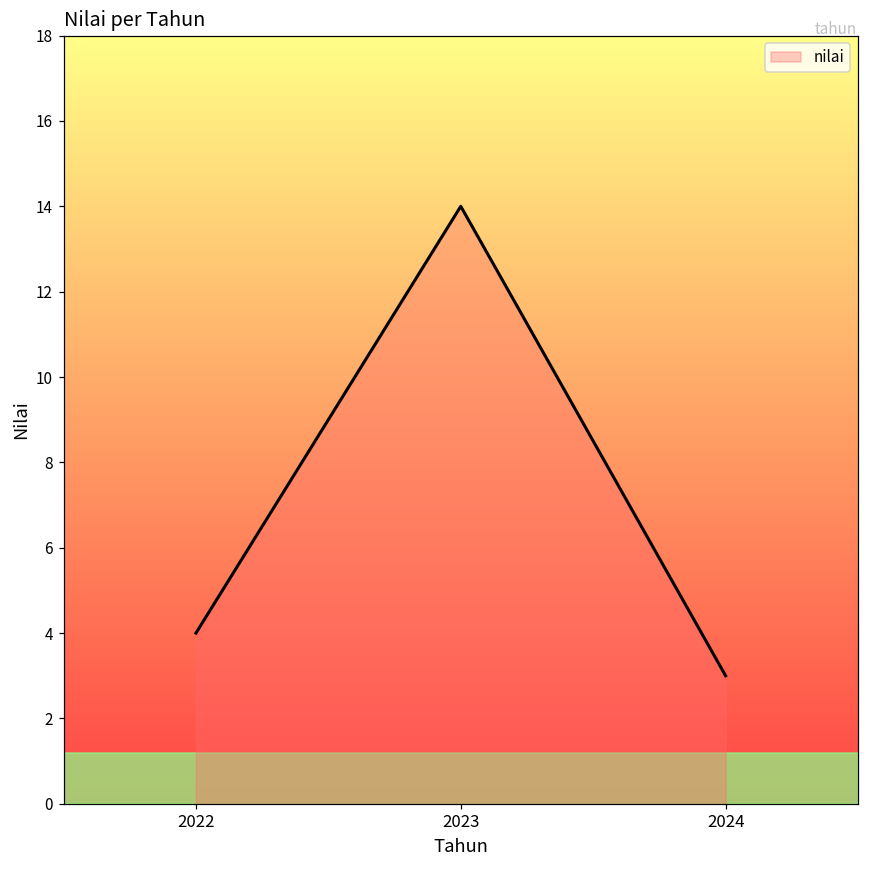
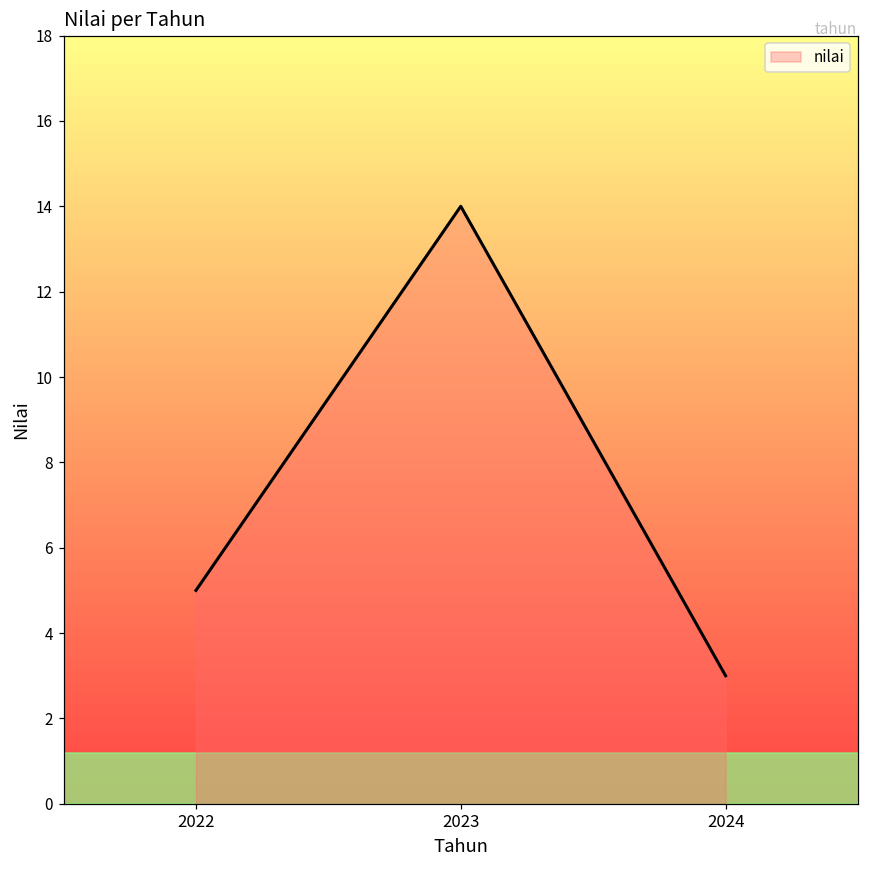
2022: 4 -> 5
